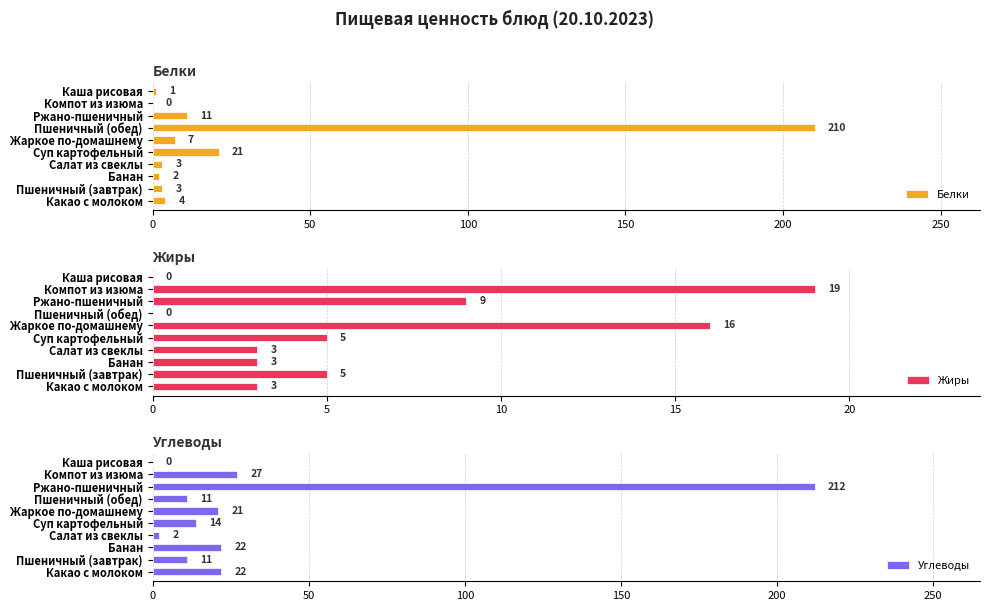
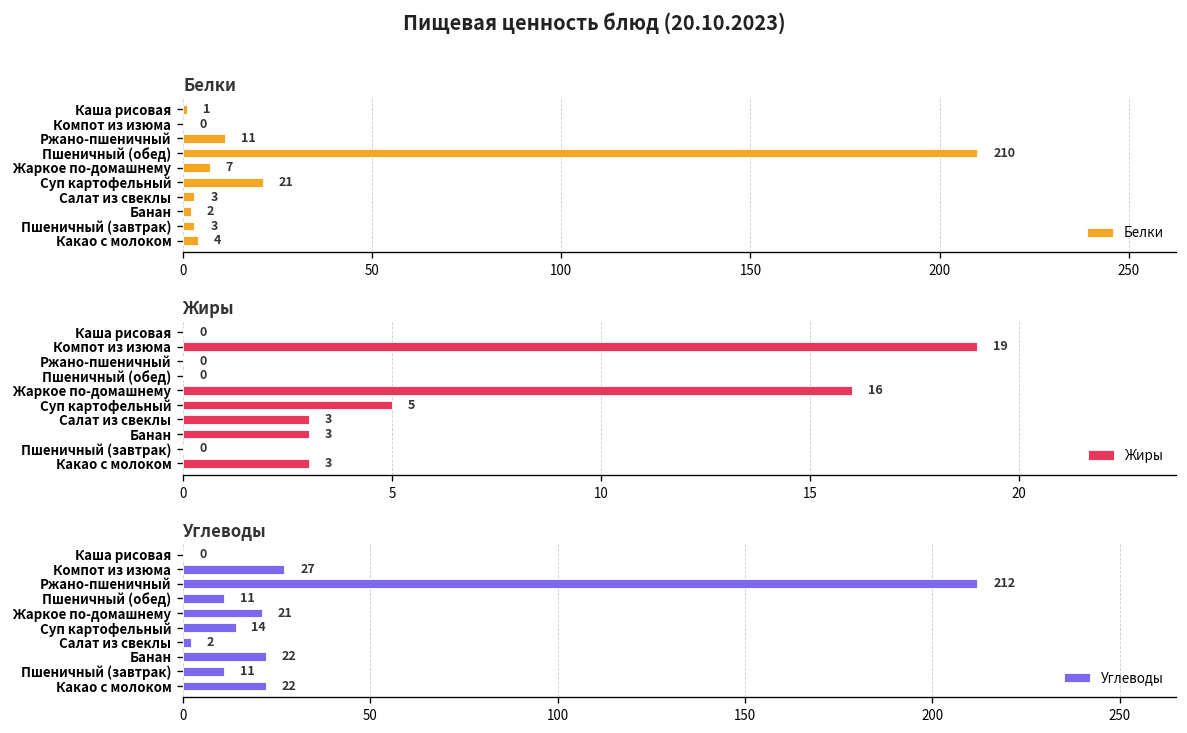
Жиры, Ржано-пшеничный: 9 -> 0
Жиры, Пшеничный (завтрак): 5 -> 0
